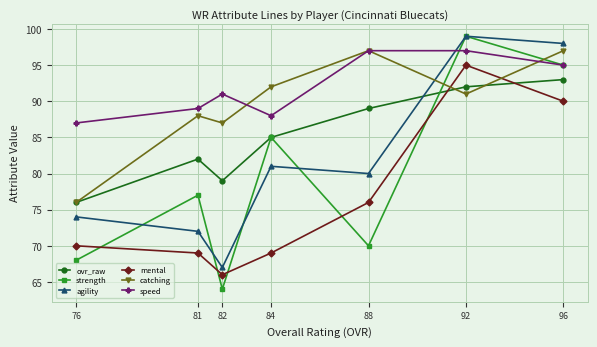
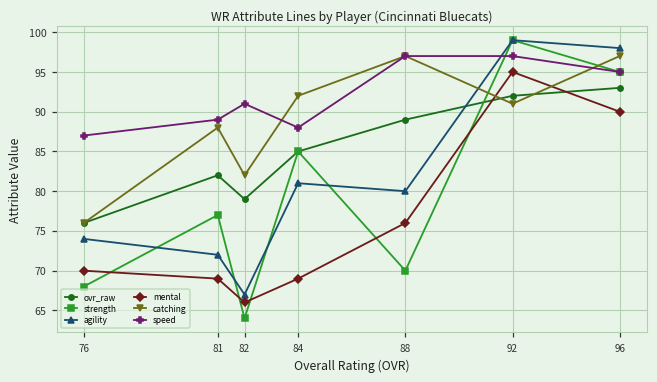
catching, 82: 87 -> 82
